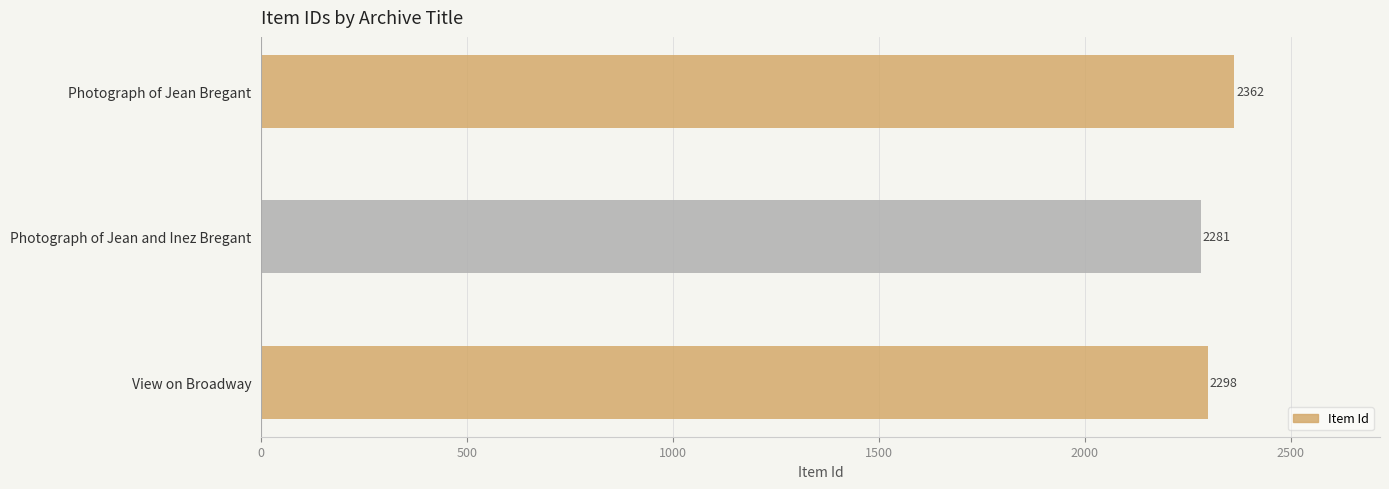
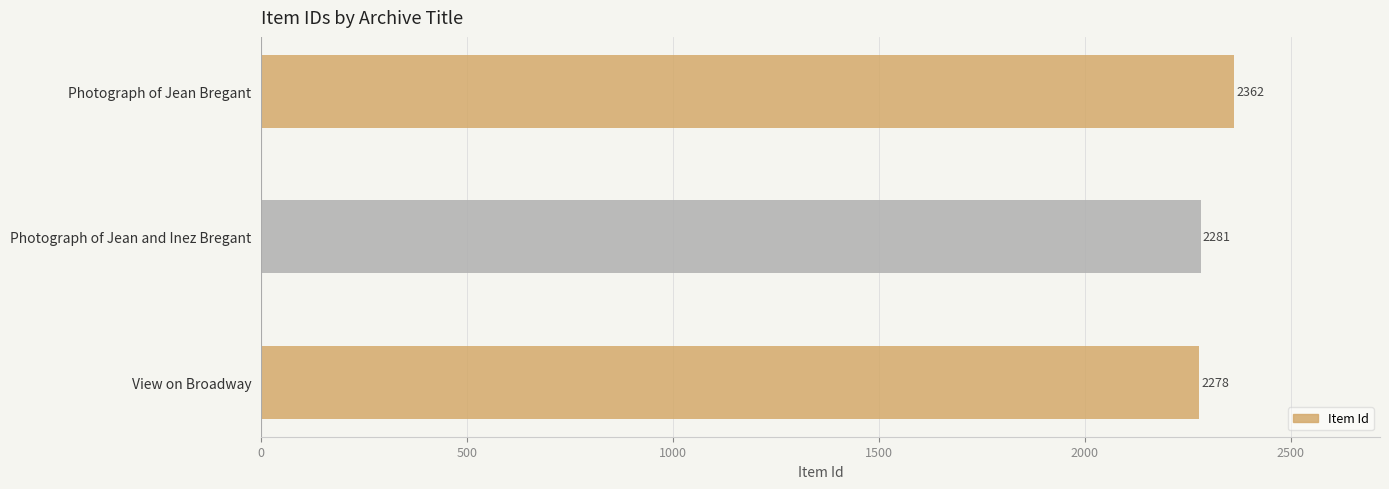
View on Broadway: 2298 -> 2278
